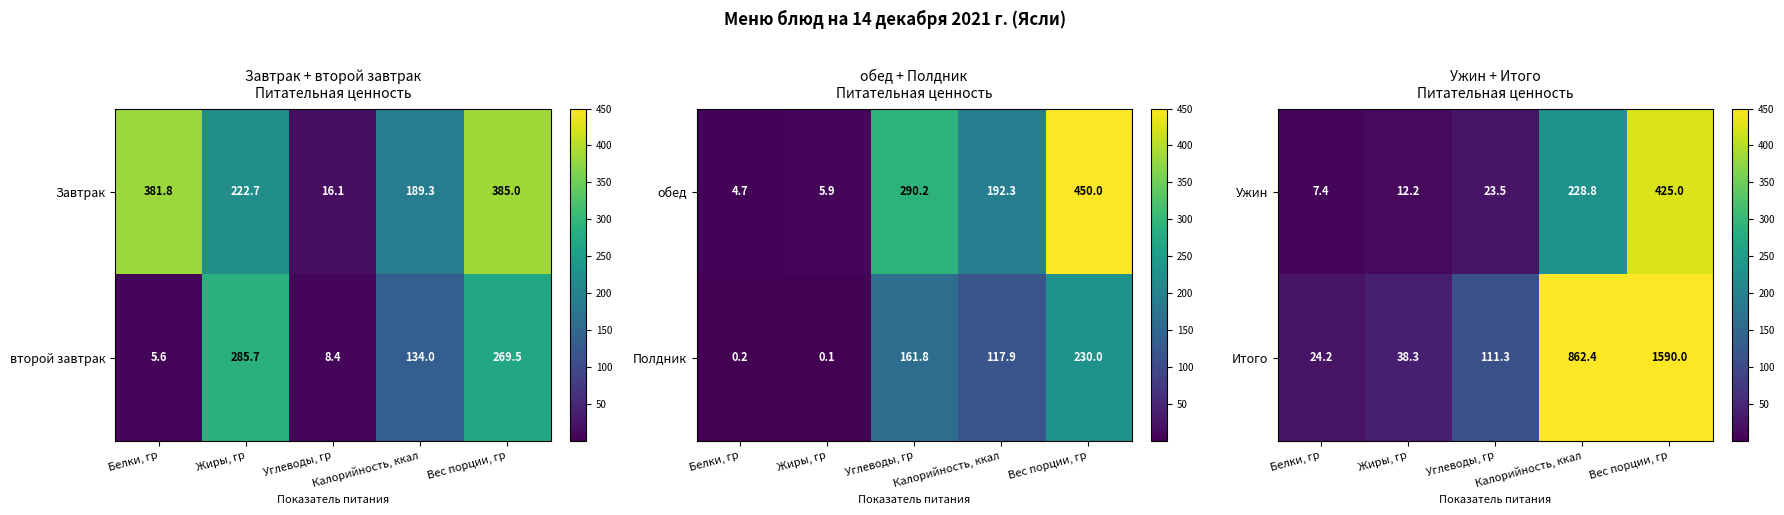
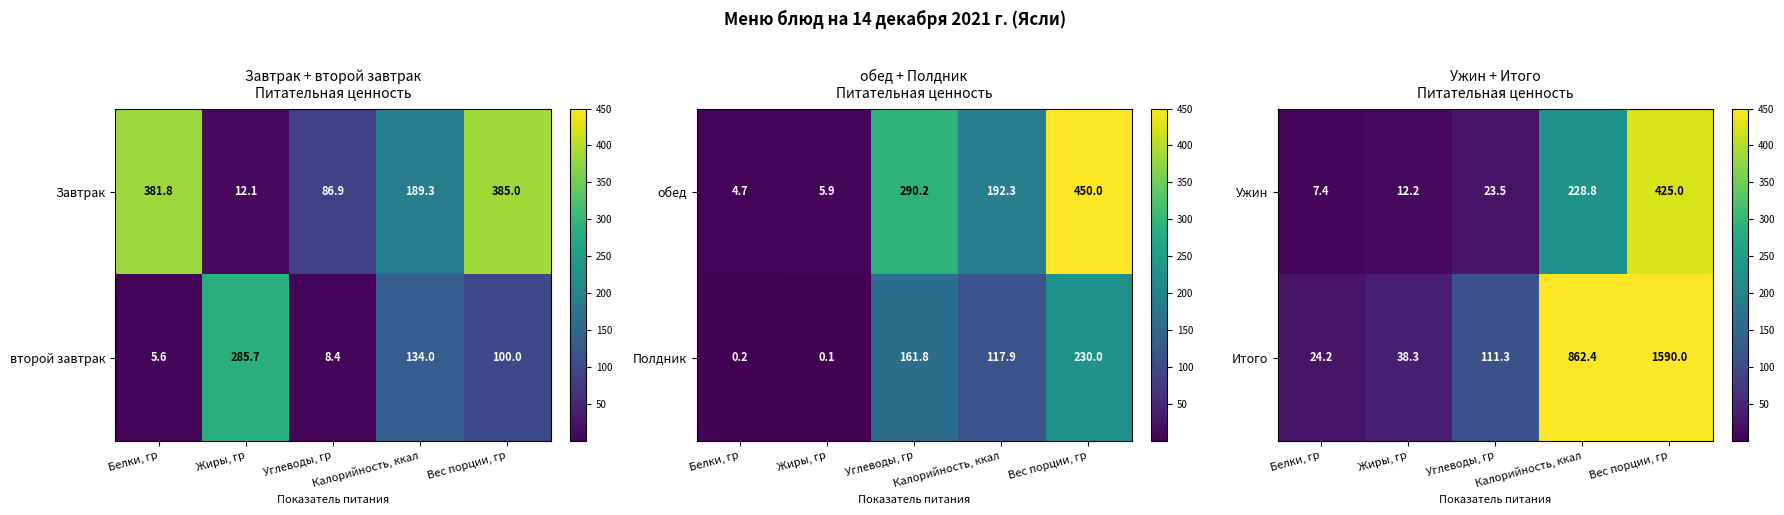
Завтрак + второй завтрак Питательная ценность, Завтрак, Жиры, гр: 222.7 -> 12.1
Завтрак + второй завтрак Питательная ценность, Завтрак, Углеводы, гр: 16.1 -> 86.9
Завтрак + второй завтрак Питательная ценность, второй завтрак, Вес порции, гр: 269.5 -> 100.0
